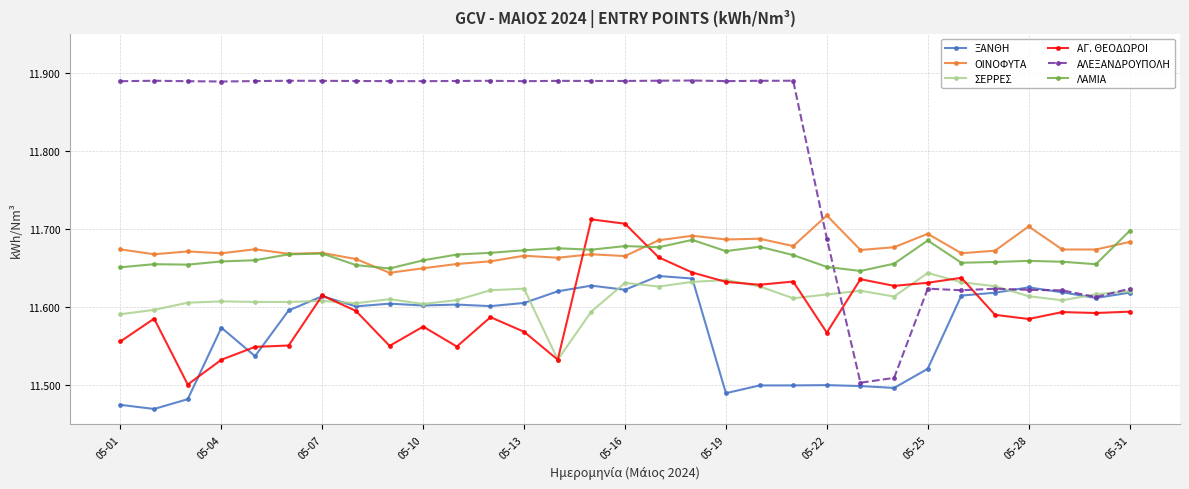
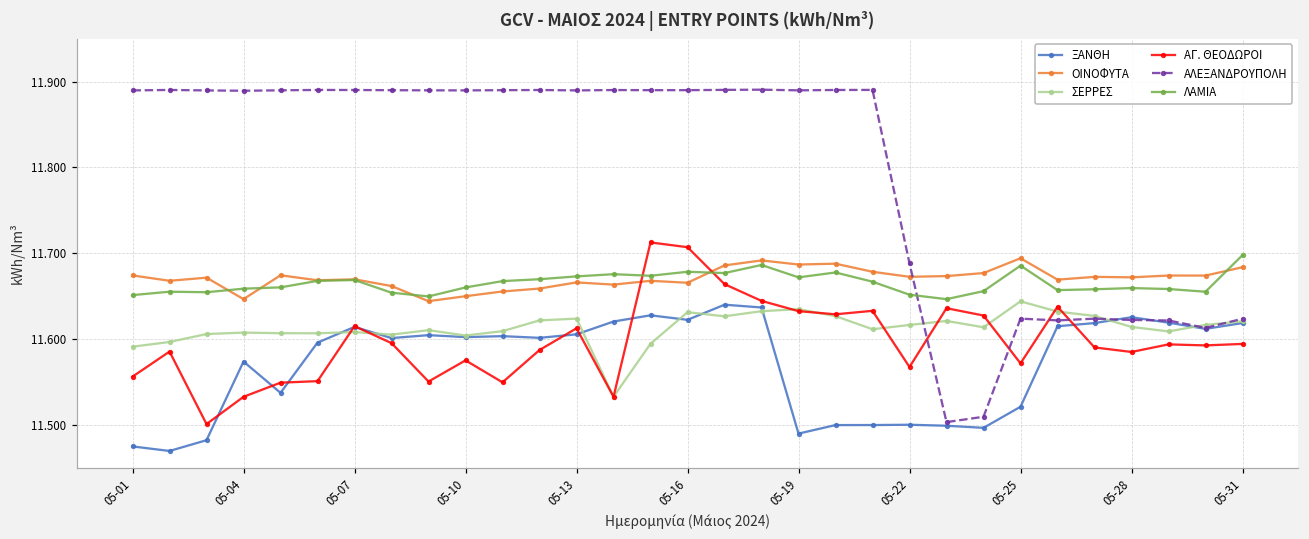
ΟΙΝΟΦΥΤΑ, 05-04: 11.67 -> 11.65
ΑΓ. ΘΕΟΔΩΡΟΙ, 05-13: 11.57 -> 11.61
ΟΙΝΟΦΥΤΑ, 05-22: 11.72 -> 11.67
ΑΓ. ΘΕΟΔΩΡΟΙ, 05-25: 11.63 -> 11.57
ΟΙΝΟΦΥΤΑ, 05-28: 11.70 -> 11.67
